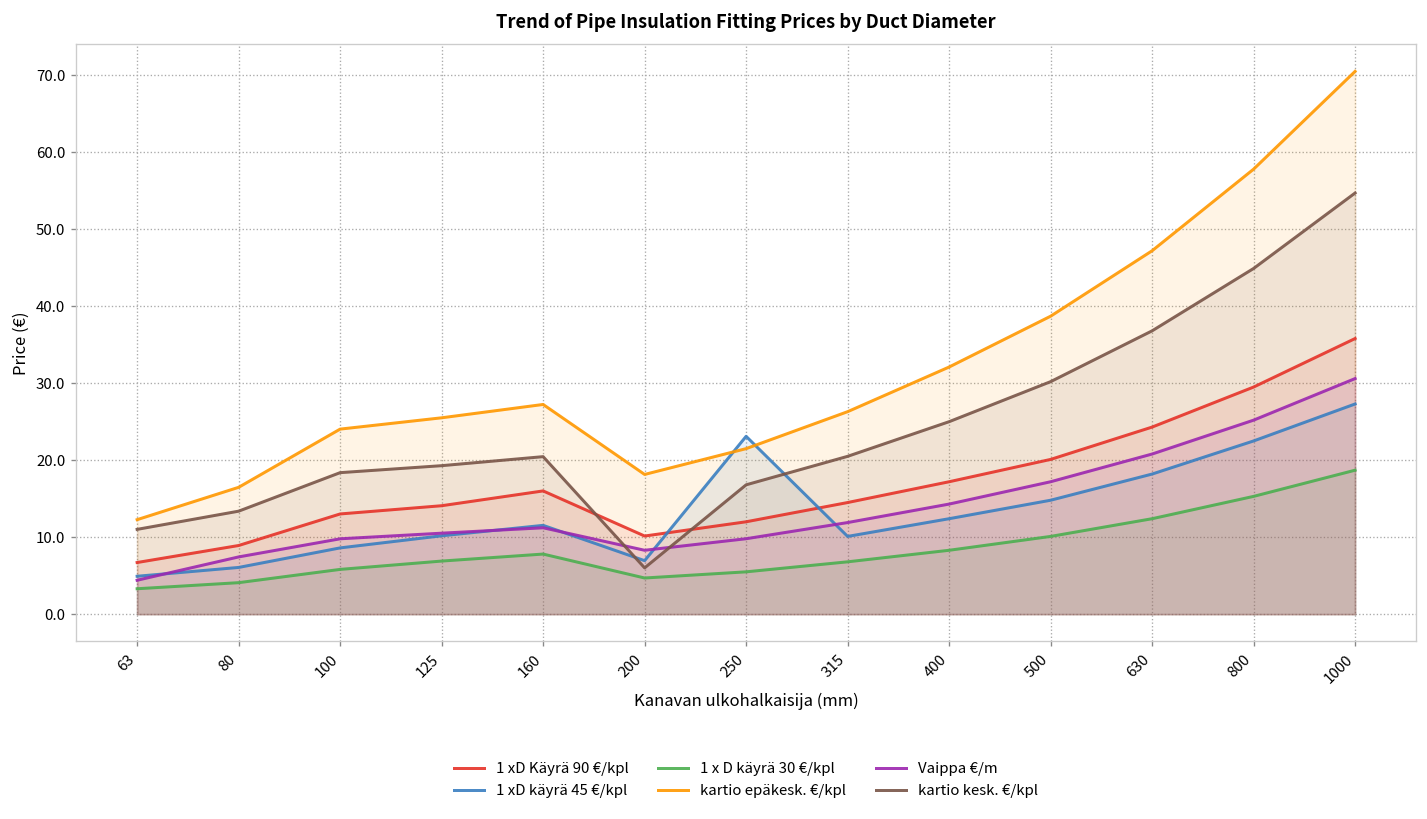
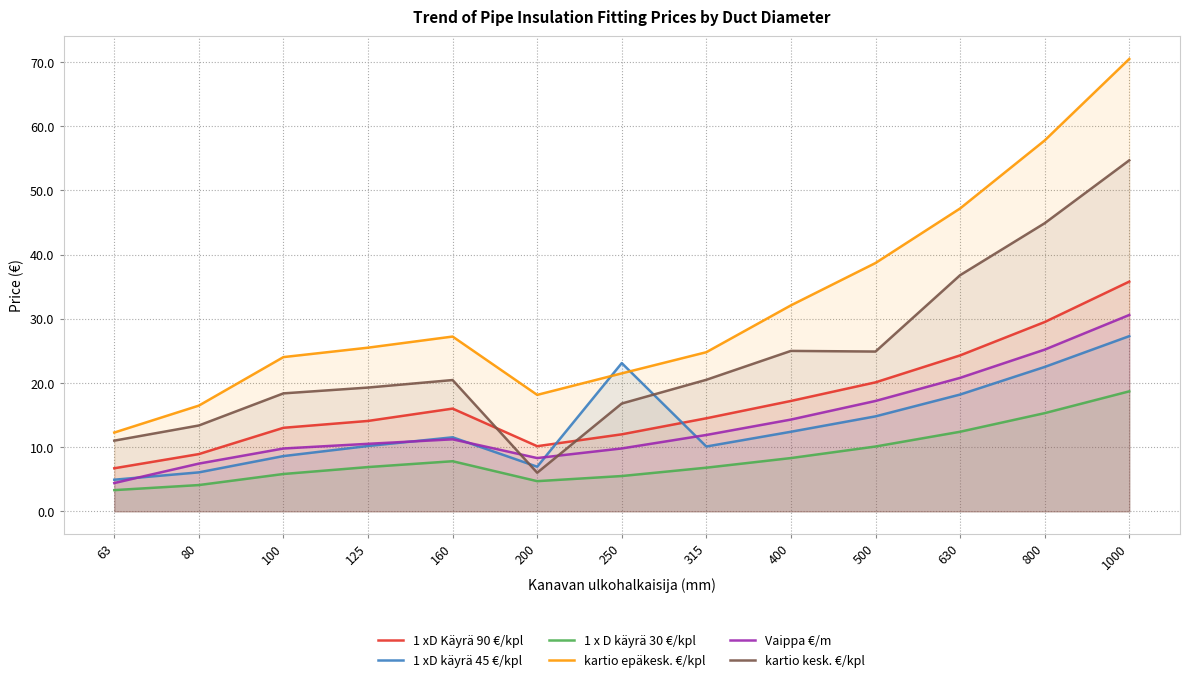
kartio epäkesk. €/kpl, 315: 26 -> 25
kartio kesk. €/kpl, 500: 30 -> 25
